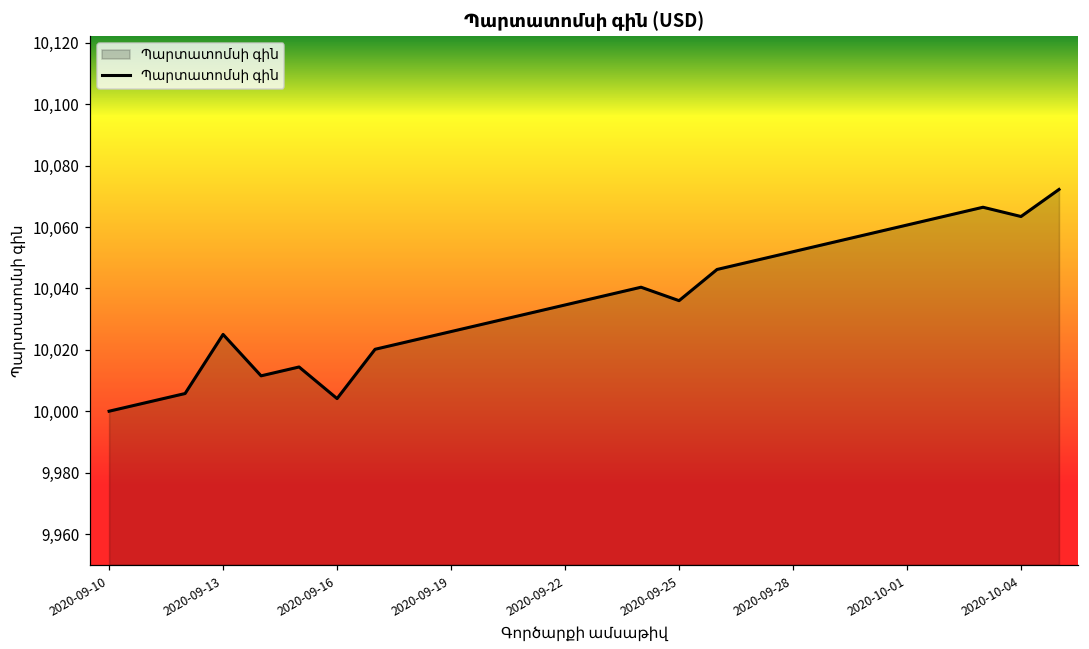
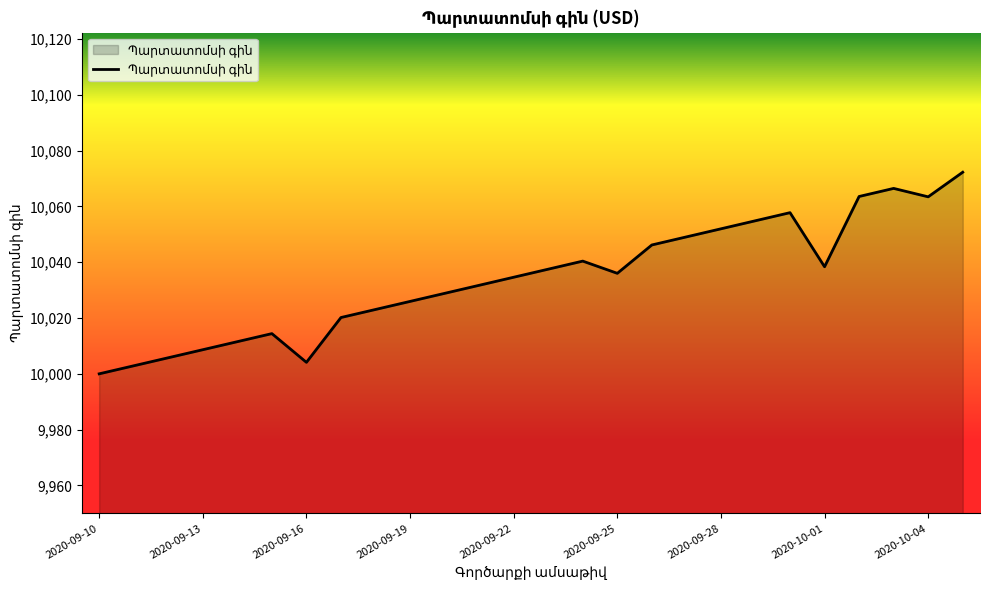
2020-09-13: 10,025 -> 10,009
2020-10-01: 10,061 -> 10,038
